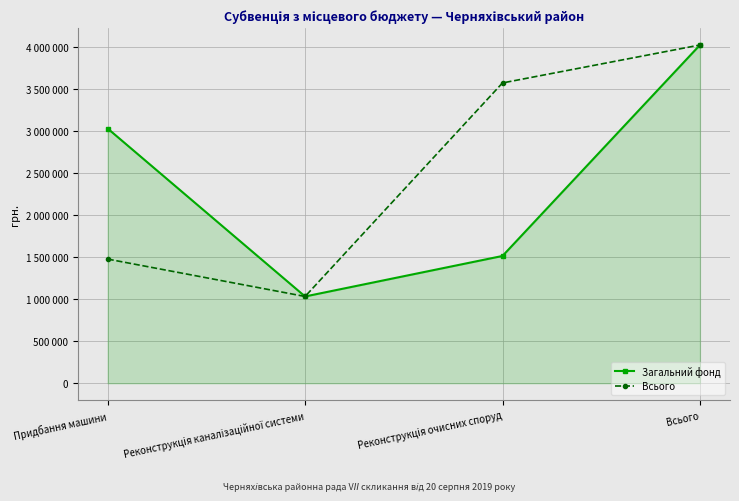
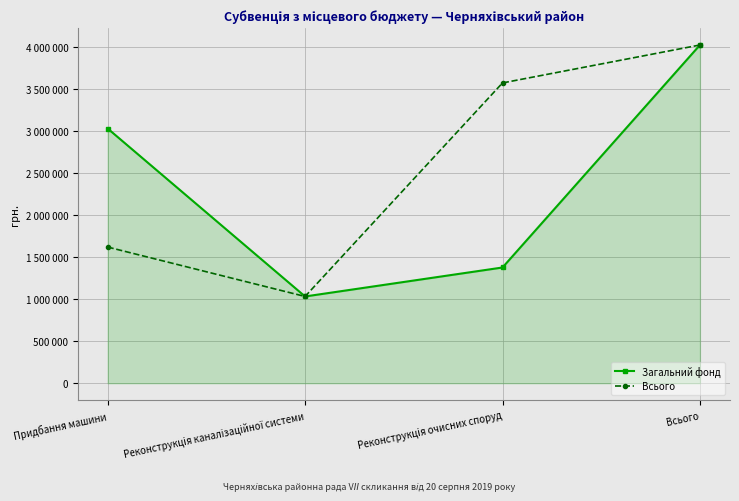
Всього, Придбання машини: 1500000 -> 1600000
Загальний фонд, Реконструкція очисних споруд: 1500000 -> 1400000
